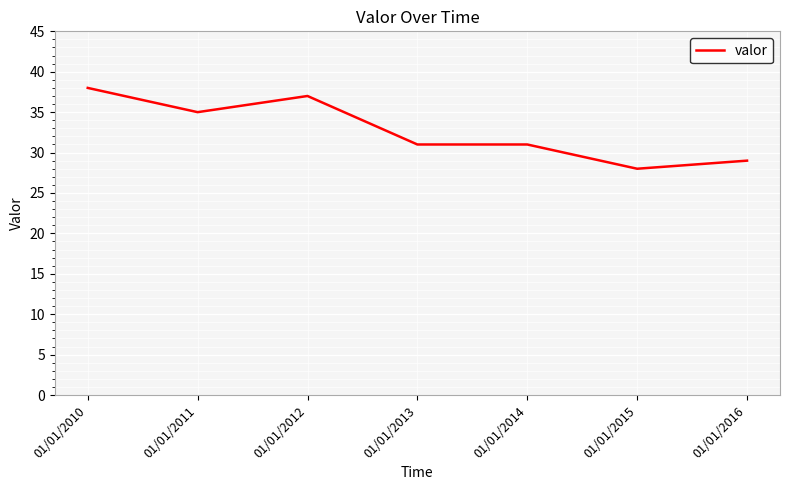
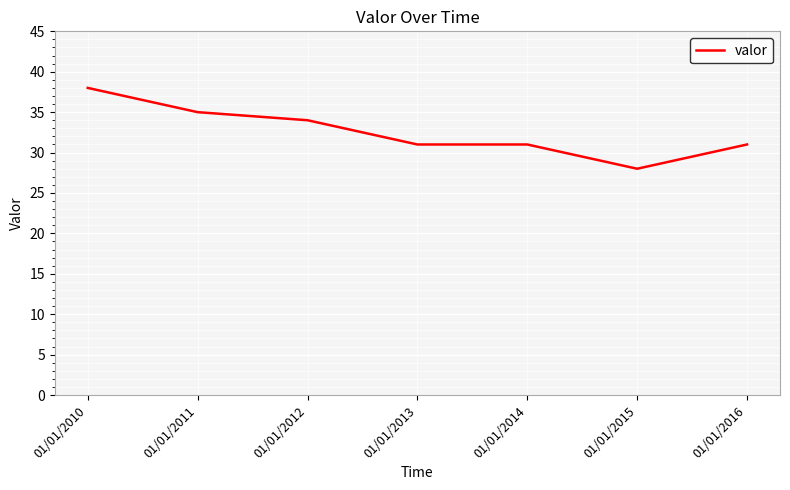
01/01/2012: 37 -> 34
01/01/2016: 29 -> 31
